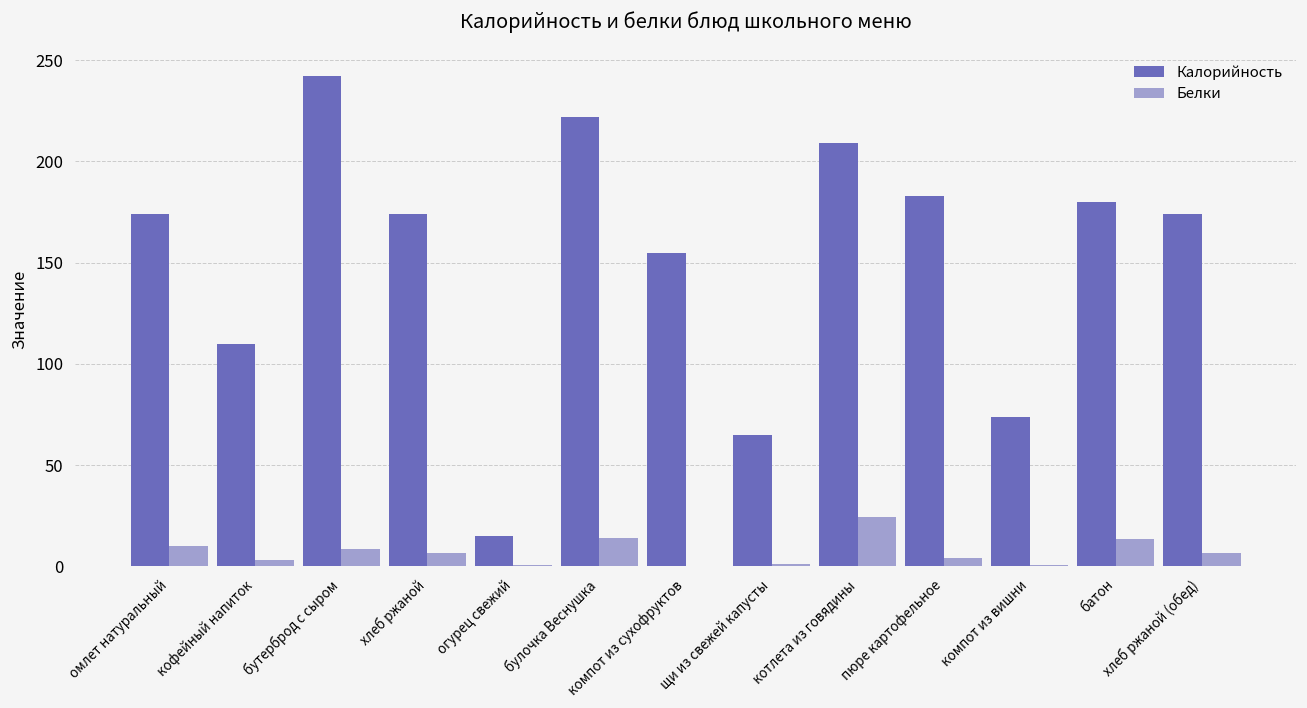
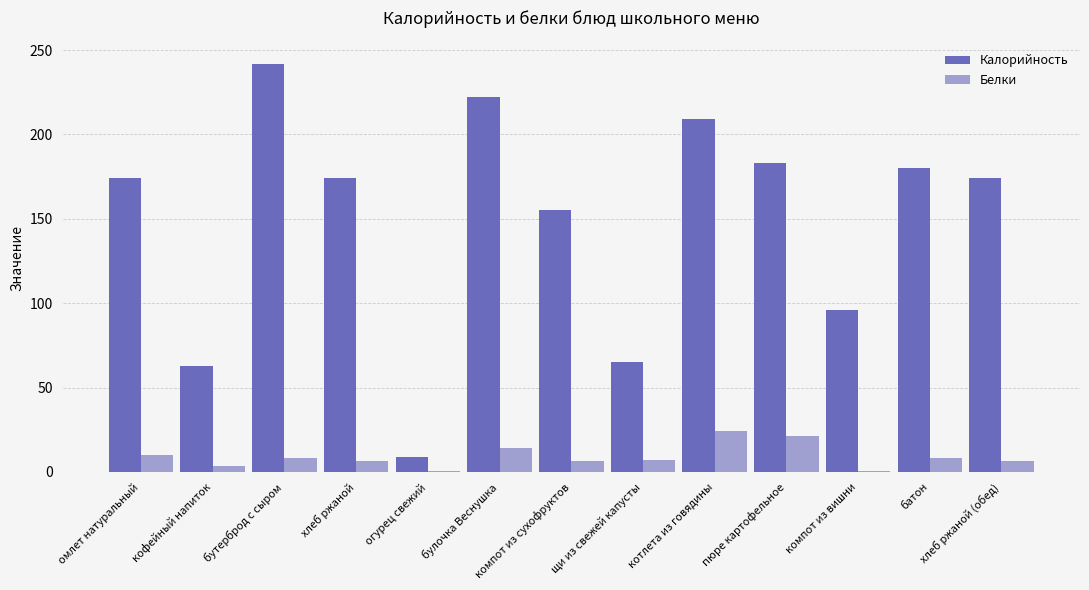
Калорийность, кофейный напиток: 110 -> 63
Калорийность, огурец свежий: 15 -> 9
Белки, компот из сухофруктов: 0 -> 7
Белки, щи из свежей капусты: 1 -> 7
Белки, пюре картофельное: 4 -> 22
Калорийность, компот из вишни: 74 -> 96
Белки, батон: 13 -> 9
